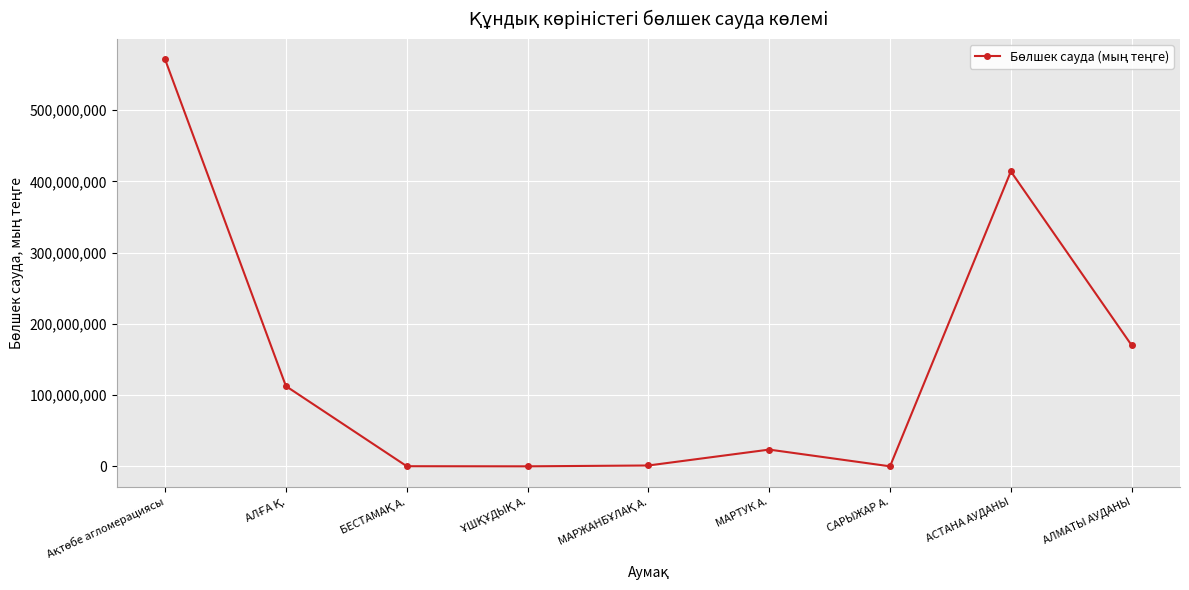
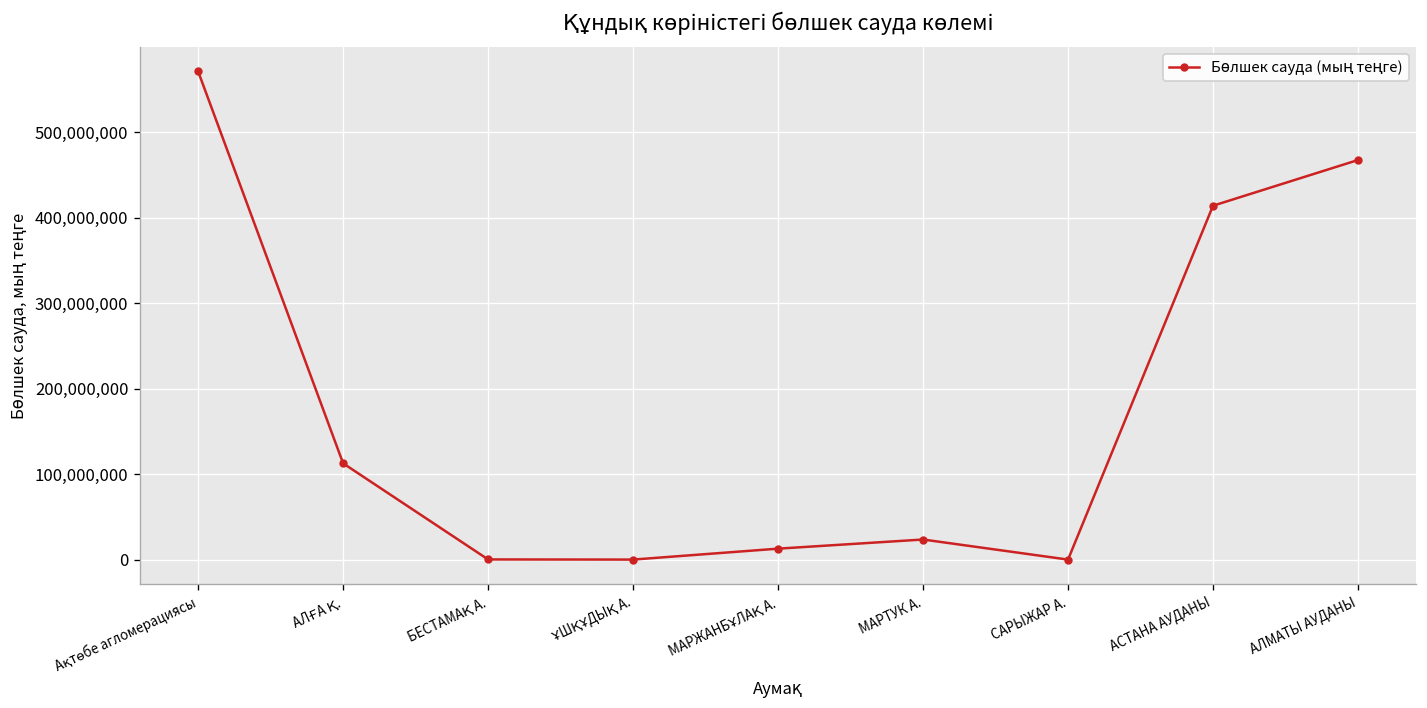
МАРЖАНБҰЛАҚ А.: 0 -> 10,000,000
АЛМАТЫ АУДАНЫ: 170,000,000 -> 470,000,000
